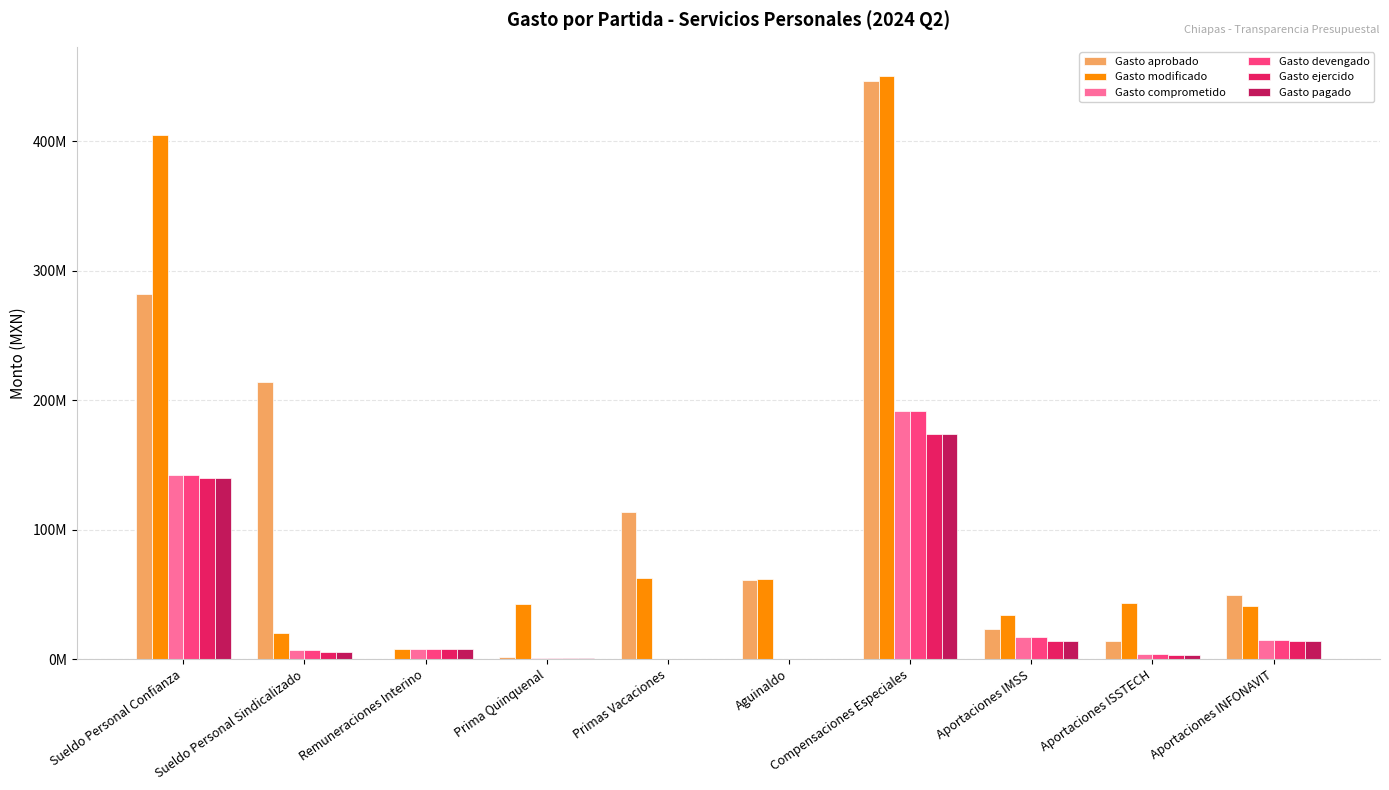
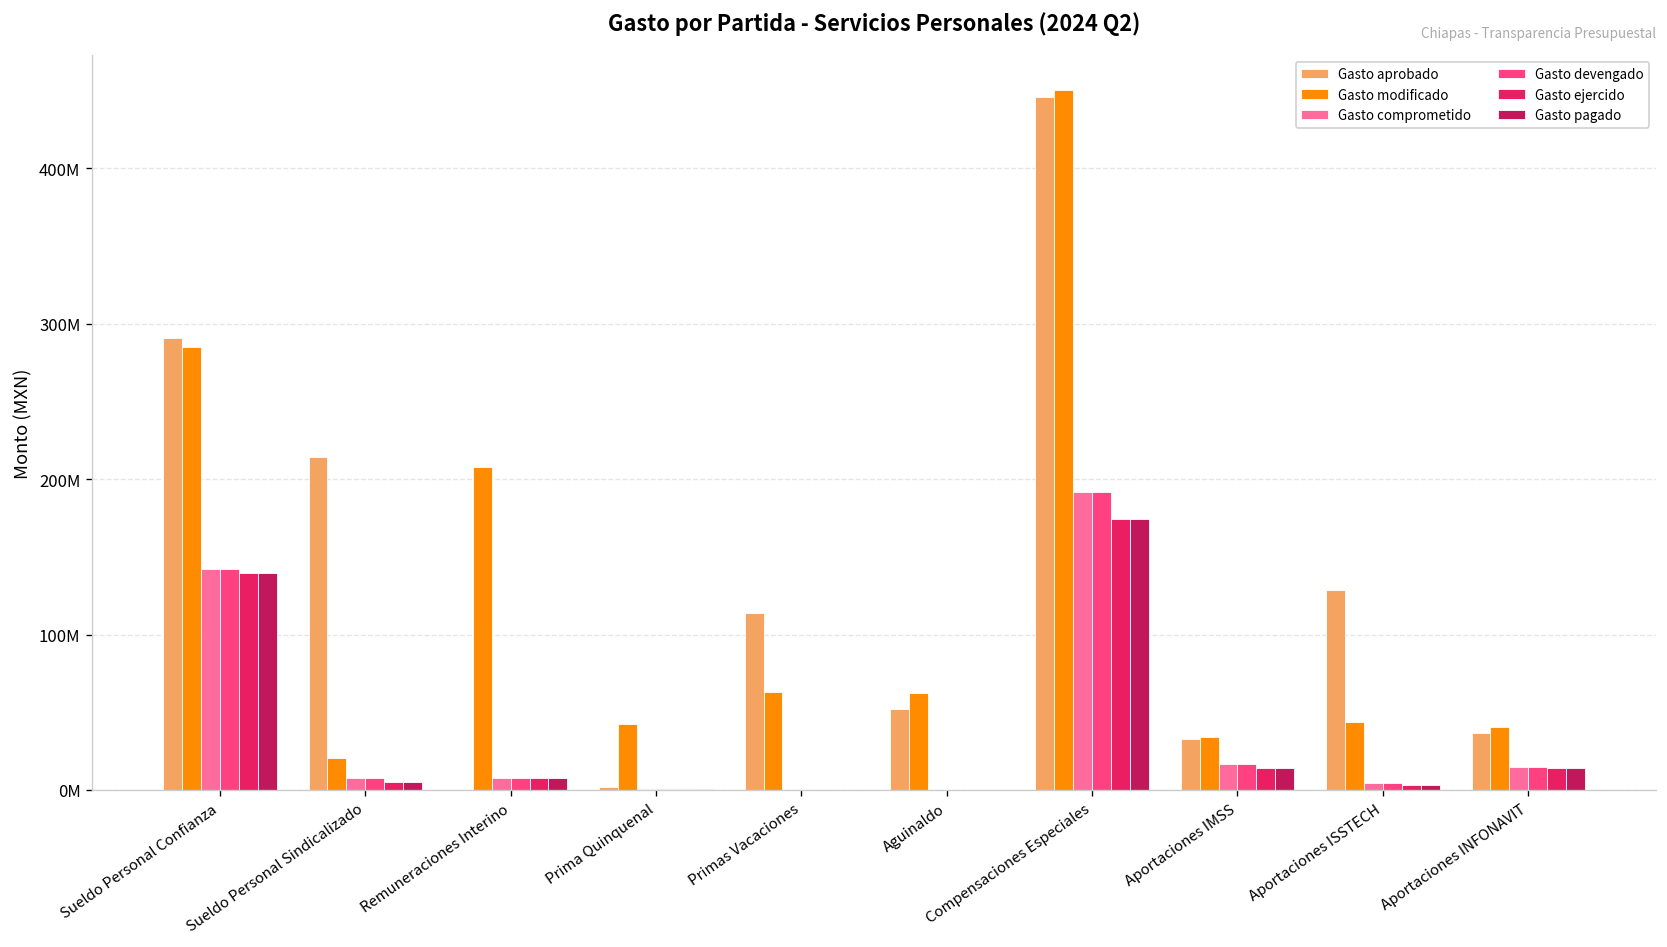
Gasto aprobado, Sueldo Personal Confianza: 282000000 -> 291000000
Gasto modificado, Sueldo Personal Confianza: 405000000 -> 285000000
Gasto modificado, Remuneraciones Interino: 8000000 -> 208000000
Gasto aprobado, Aguinaldo: 61000000 -> 52000000
Gasto aprobado, Aportaciones IMSS: 23000000 -> 33000000
Gasto aprobado, Aportaciones ISSTECH: 14000000 -> 129000000
Gasto aprobado, Aportaciones INFONAVIT: 50000000 -> 37000000
